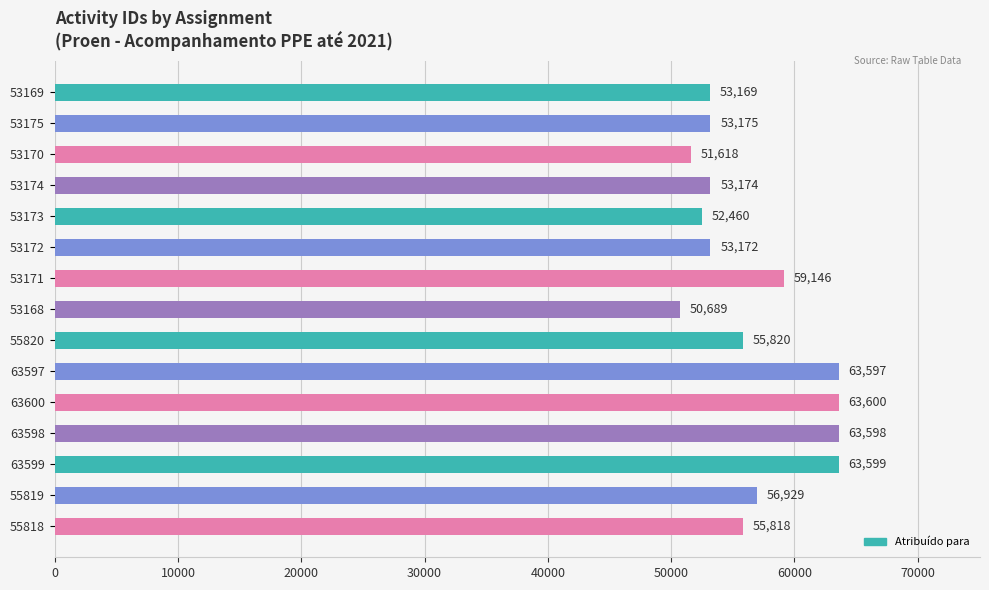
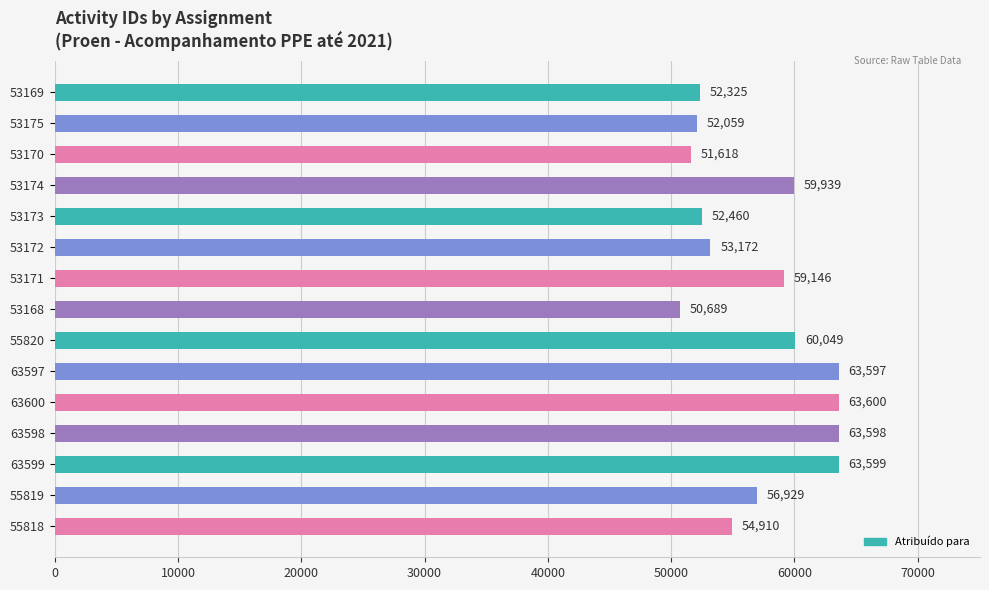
53169: 53,169 -> 52,325
53175: 53,175 -> 52,059
53174: 53,174 -> 59,939
55820: 55,820 -> 60,049
55818: 55,818 -> 54,910
